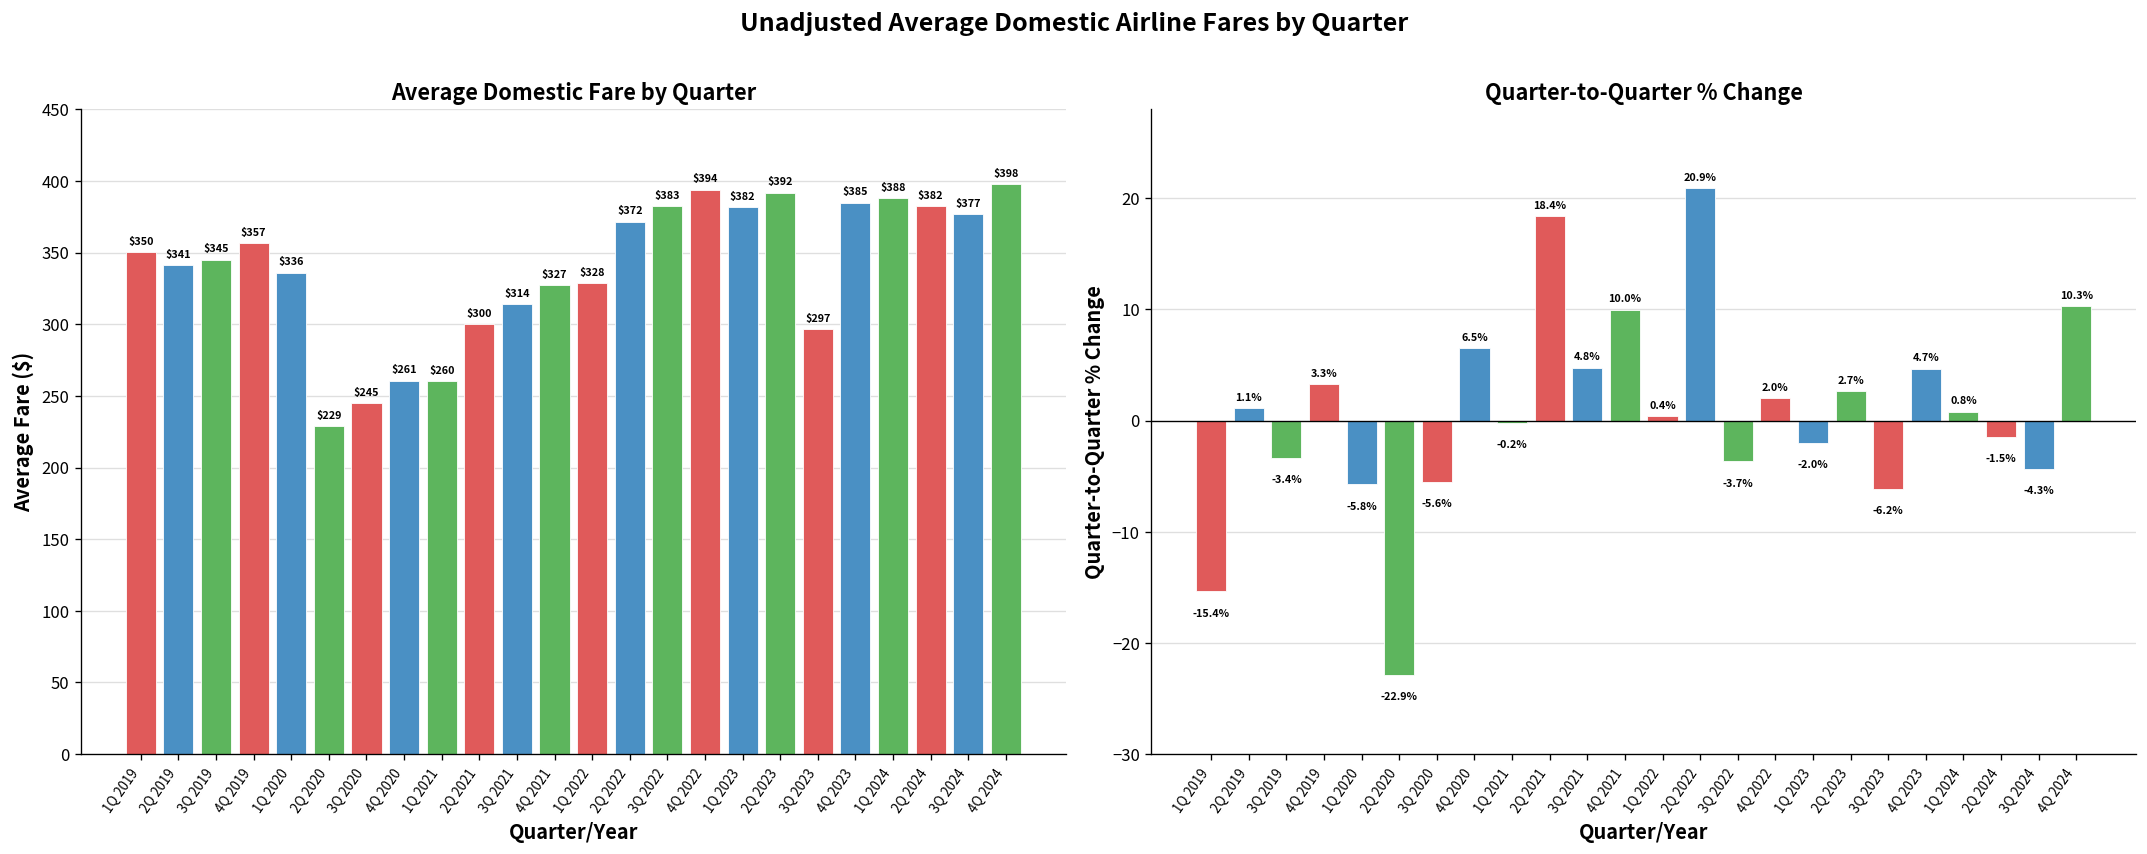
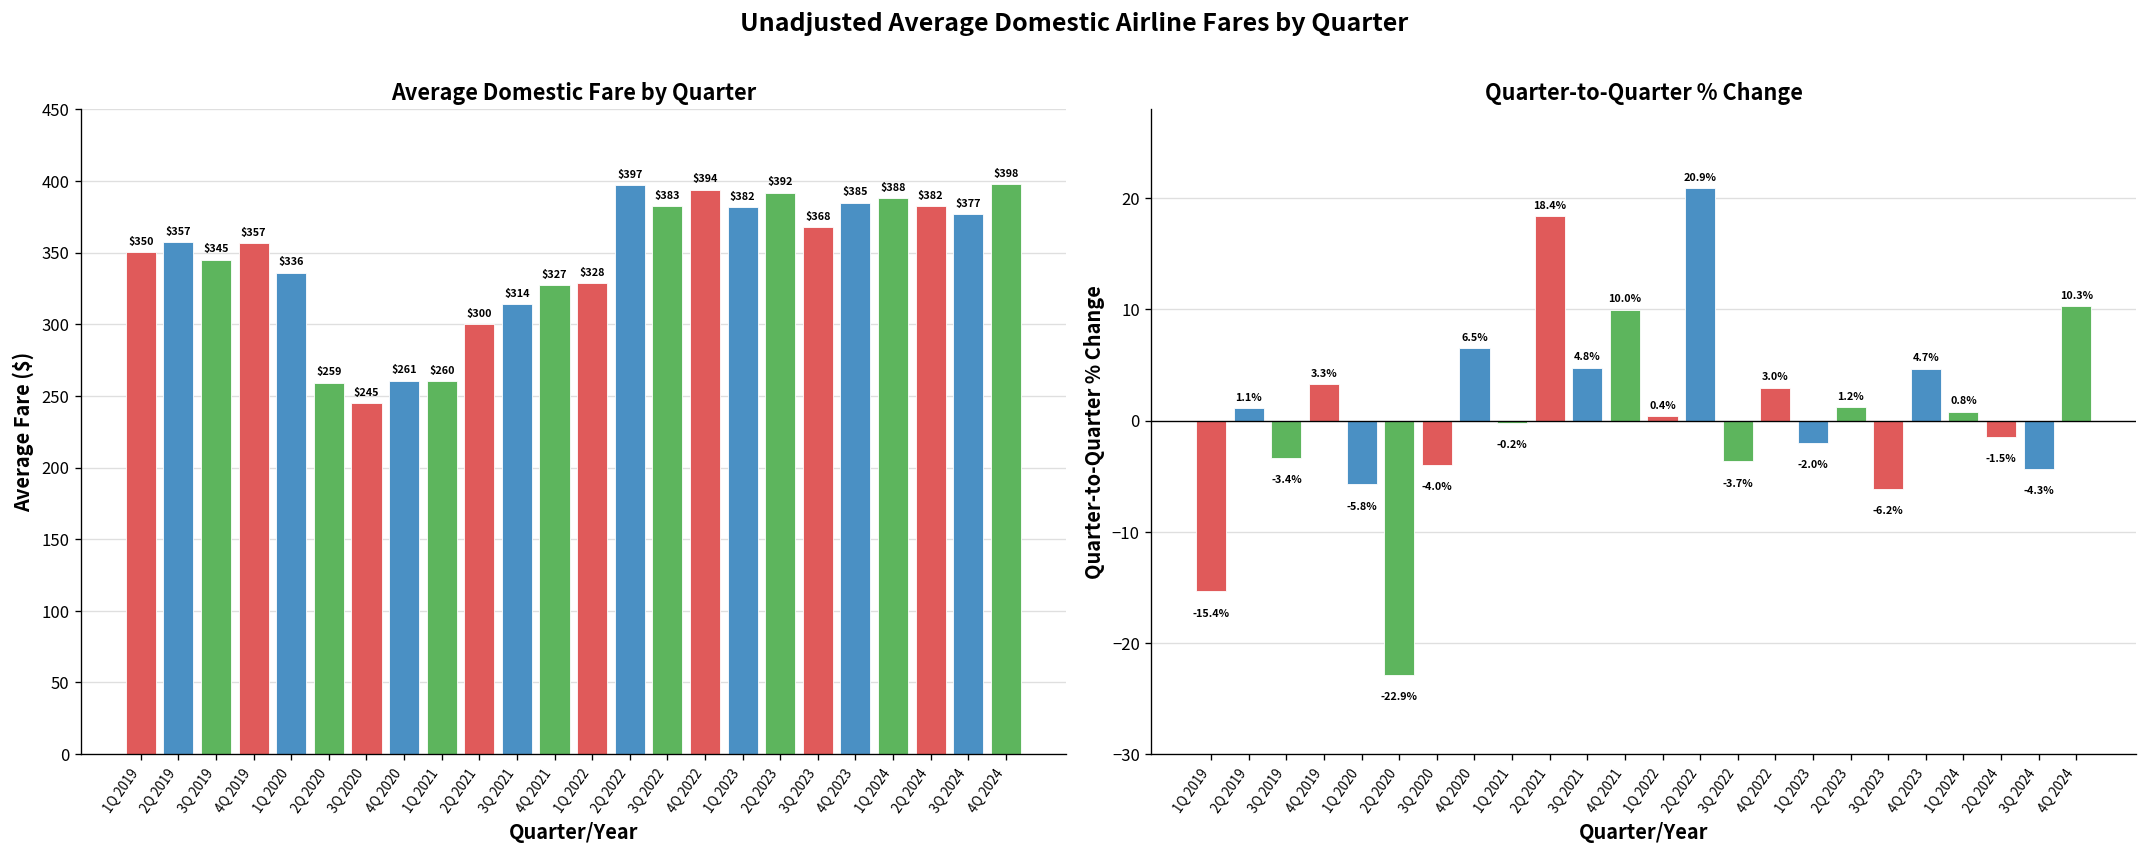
Average Domestic Fare by Quarter, 2Q 2019: $341 -> $357
Average Domestic Fare by Quarter, 2Q 2020: $229 -> $259
Average Domestic Fare by Quarter, 2Q 2022: $372 -> $397
Average Domestic Fare by Quarter, 3Q 2023: $297 -> $368
Quarter-to-Quarter % Change, 3Q 2020: -5.6% -> -4.0%
Quarter-to-Quarter % Change, 4Q 2022: 2.0% -> 3.0%
Quarter-to-Quarter % Change, 2Q 2023: 2.7% -> 1.2%
